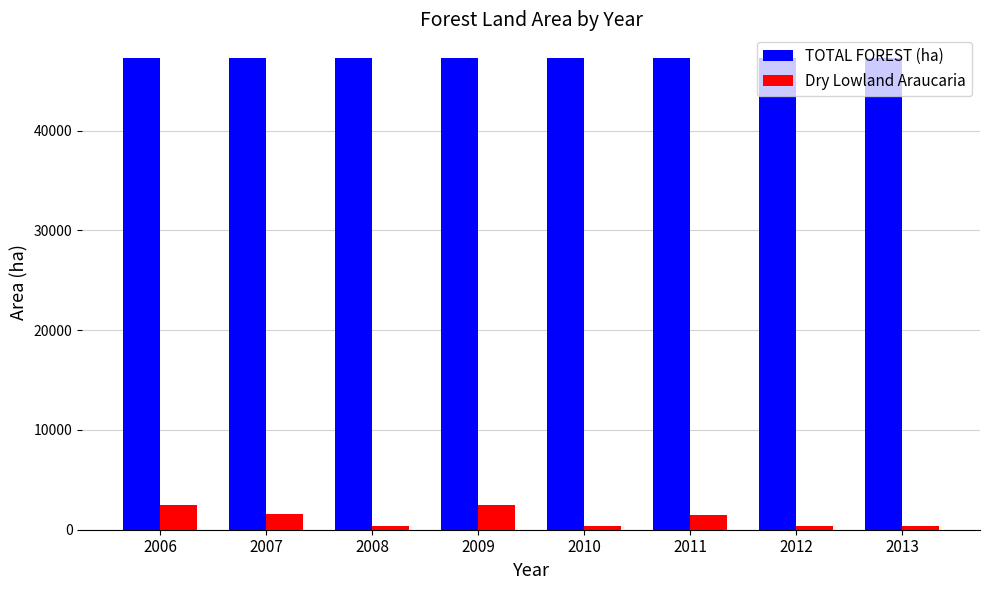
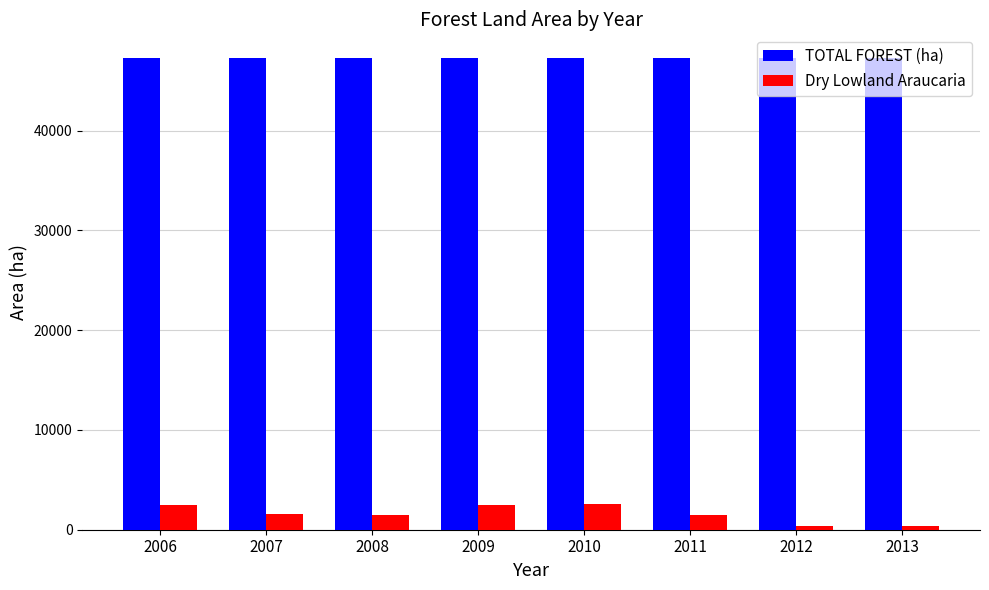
Dry Lowland Araucaria, 2008: 0 -> 1000
Dry Lowland Araucaria, 2010: 0 -> 3000
